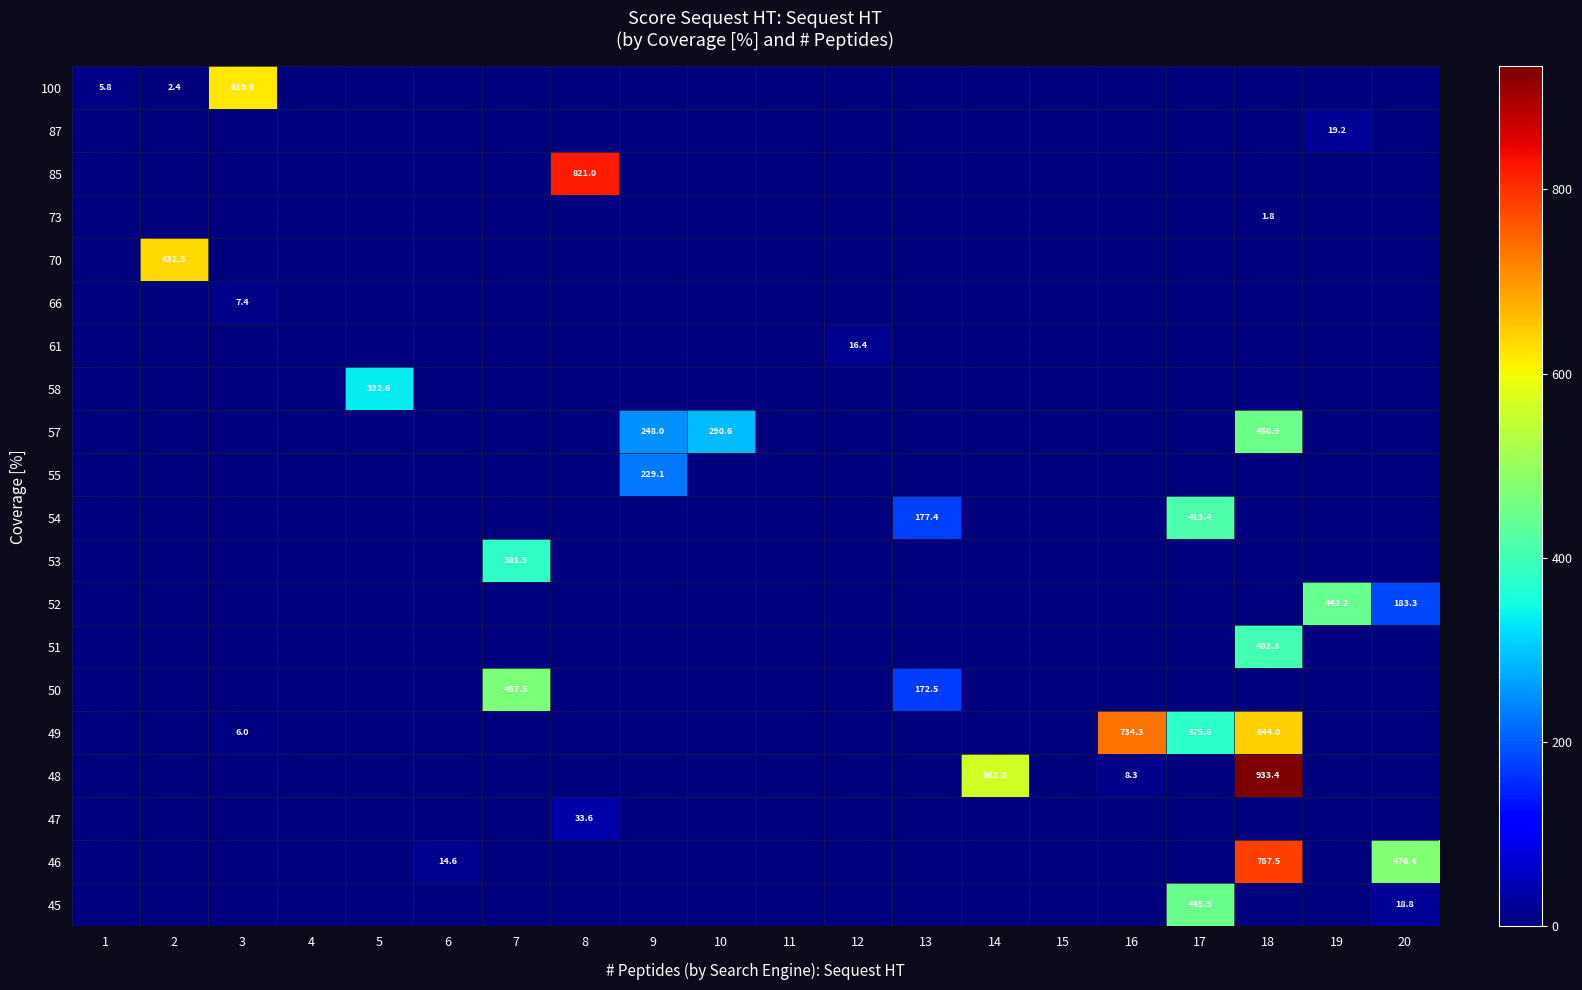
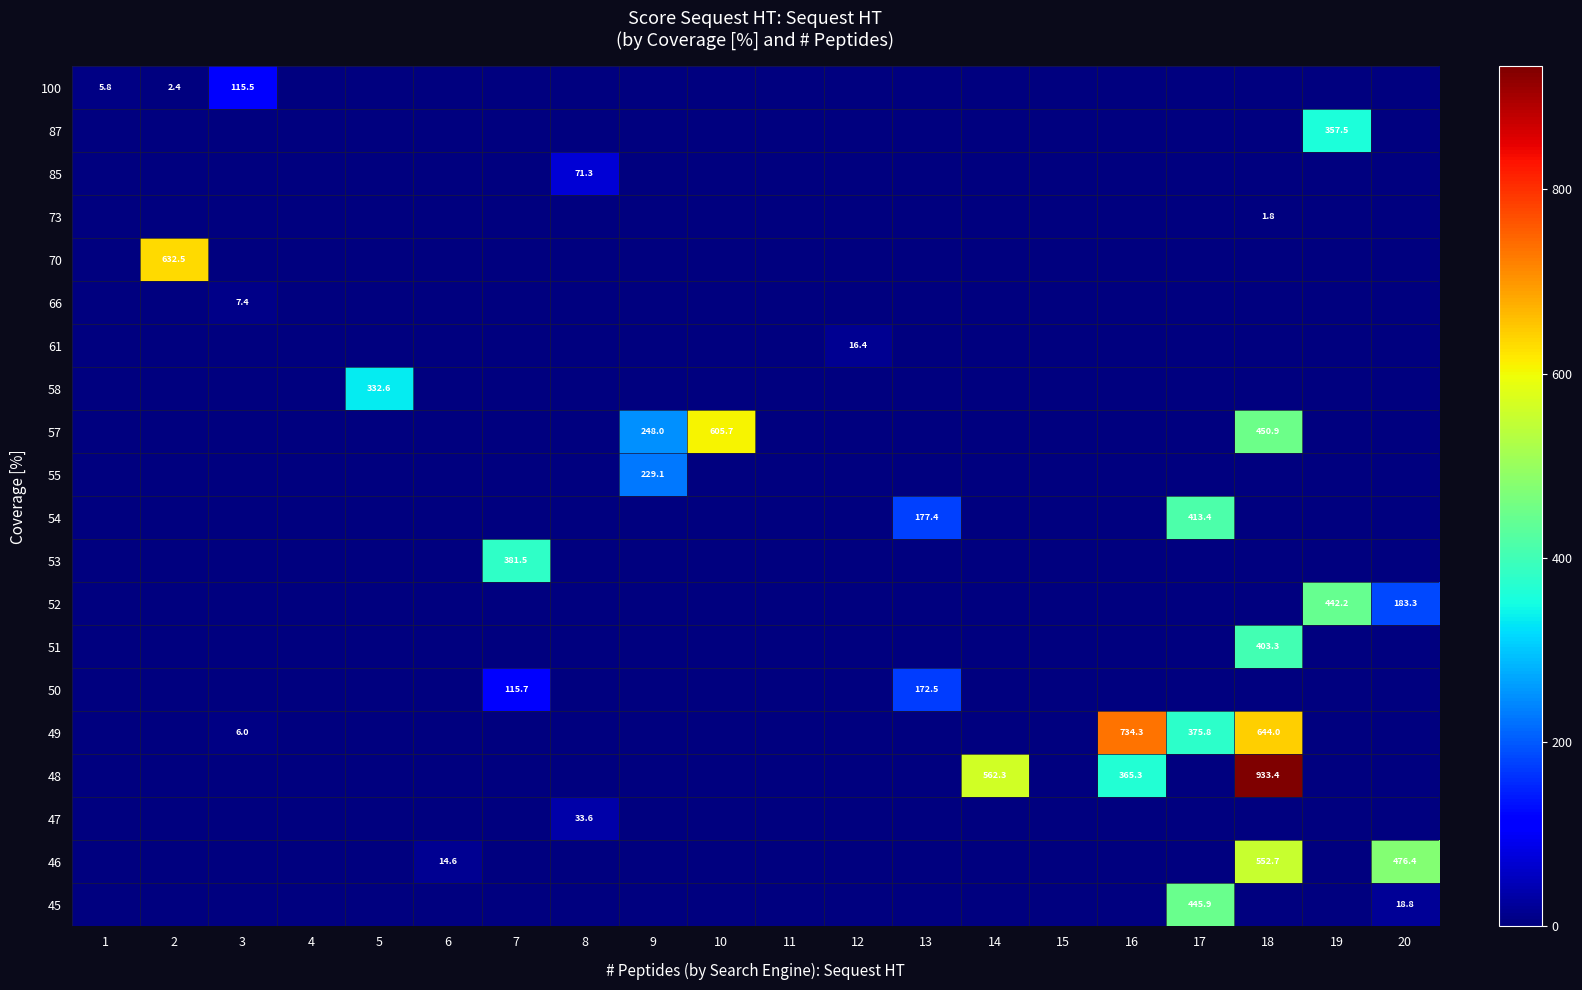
100, 3: 619.5 -> 115.5
87, 19: 19.2 -> 357.5
85, 8: 821.0 -> 71.3
57, 10: 290.6 -> 605.7
50, 7: 467.5 -> 115.7
48, 16: 8.3 -> 365.3
46, 18: 787.5 -> 552.7
